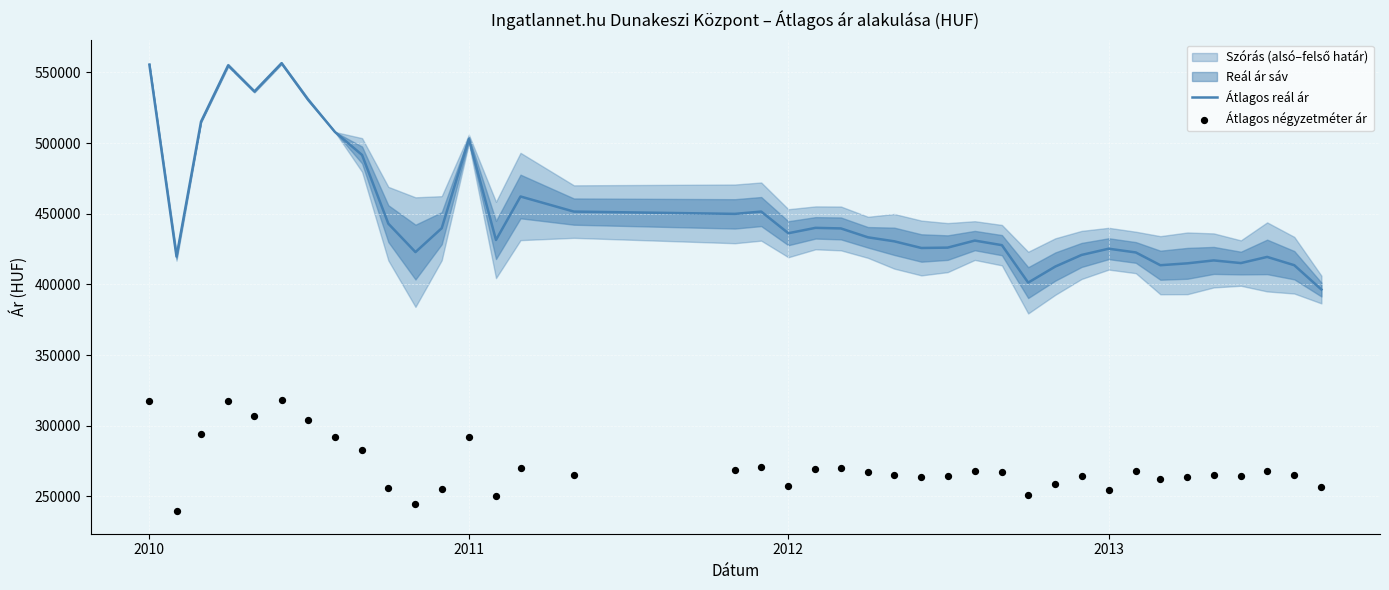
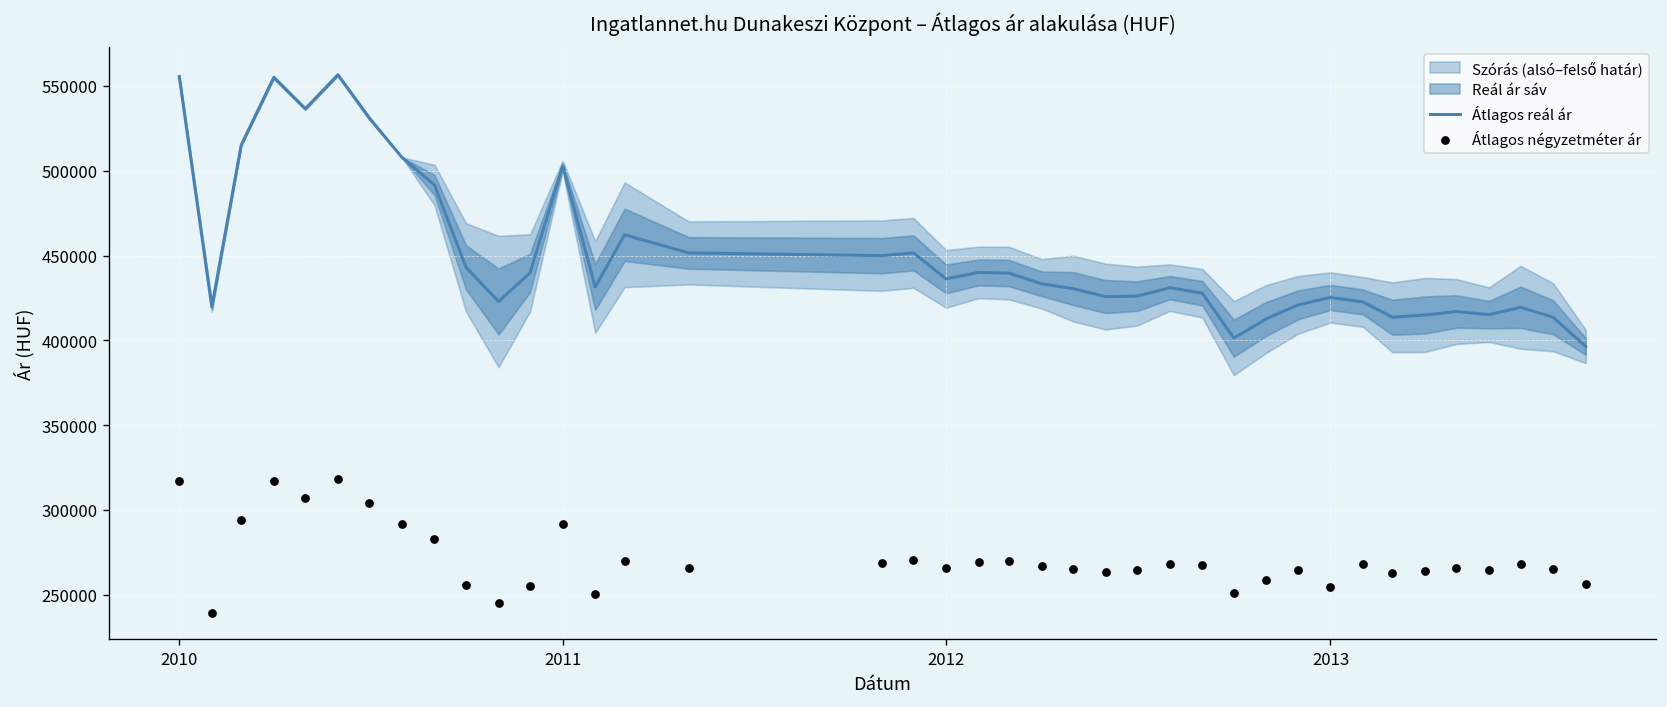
Átlagos négyzetméter ár, 2012: 257000 -> 266000
